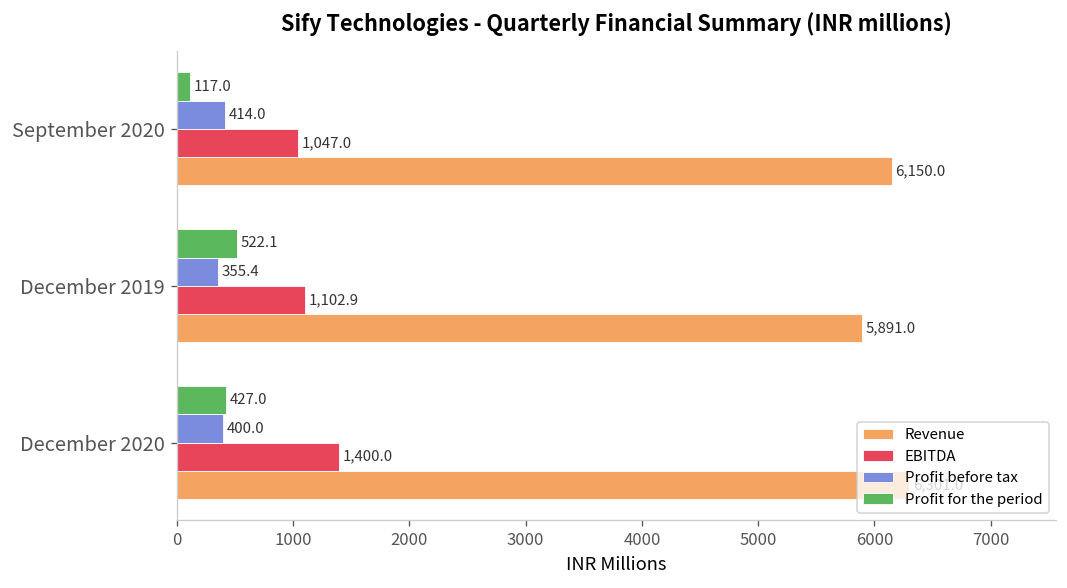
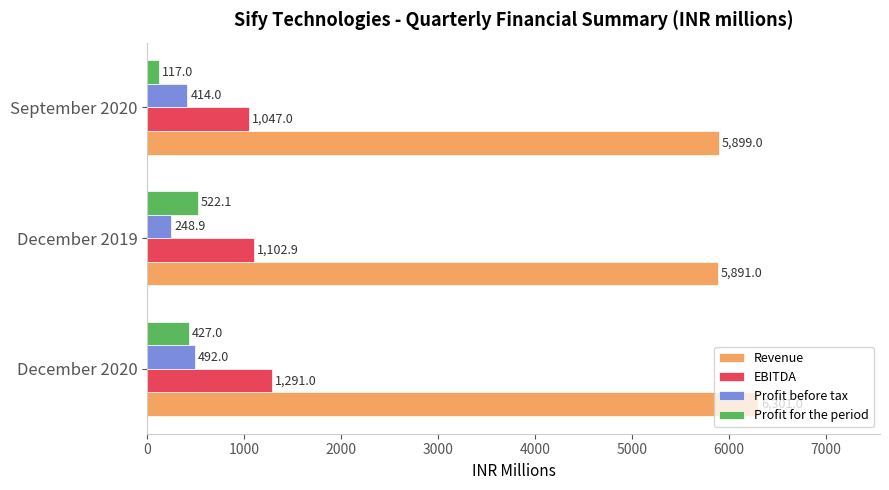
Revenue, September 2020: 6,150.0 -> 5,899.0
Profit before tax, December 2019: 355.4 -> 248.9
Profit before tax, December 2020: 400.0 -> 492.0
EBITDA, December 2020: 1,400.0 -> 1,291.0
